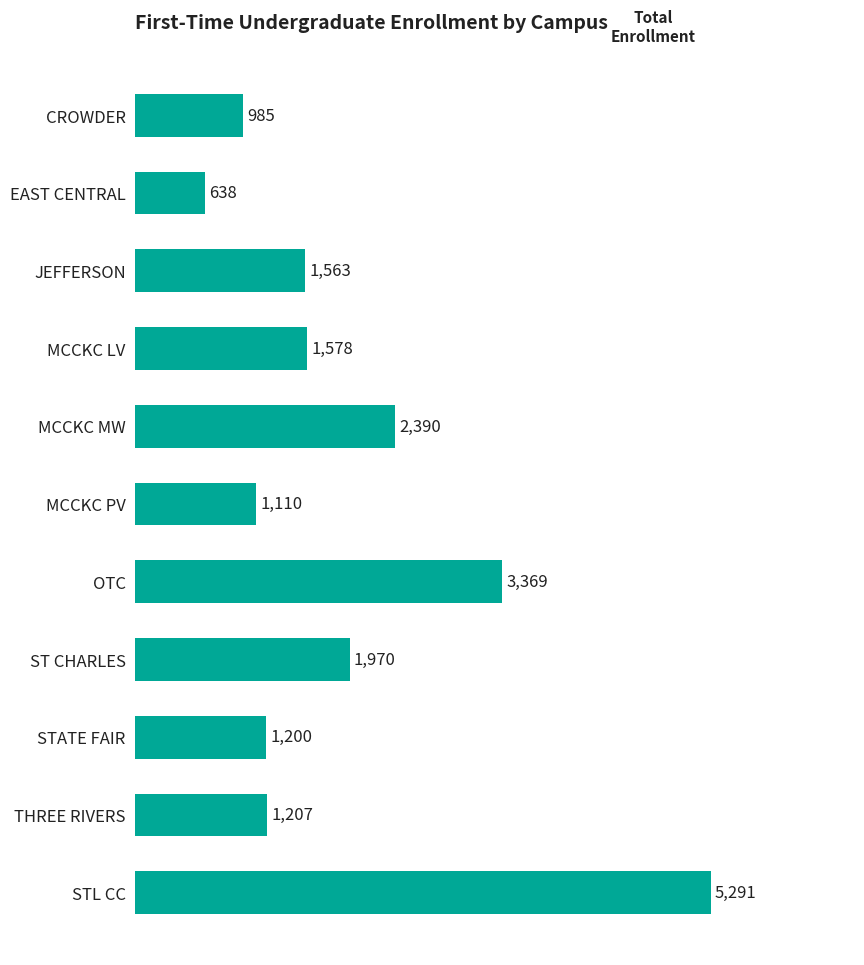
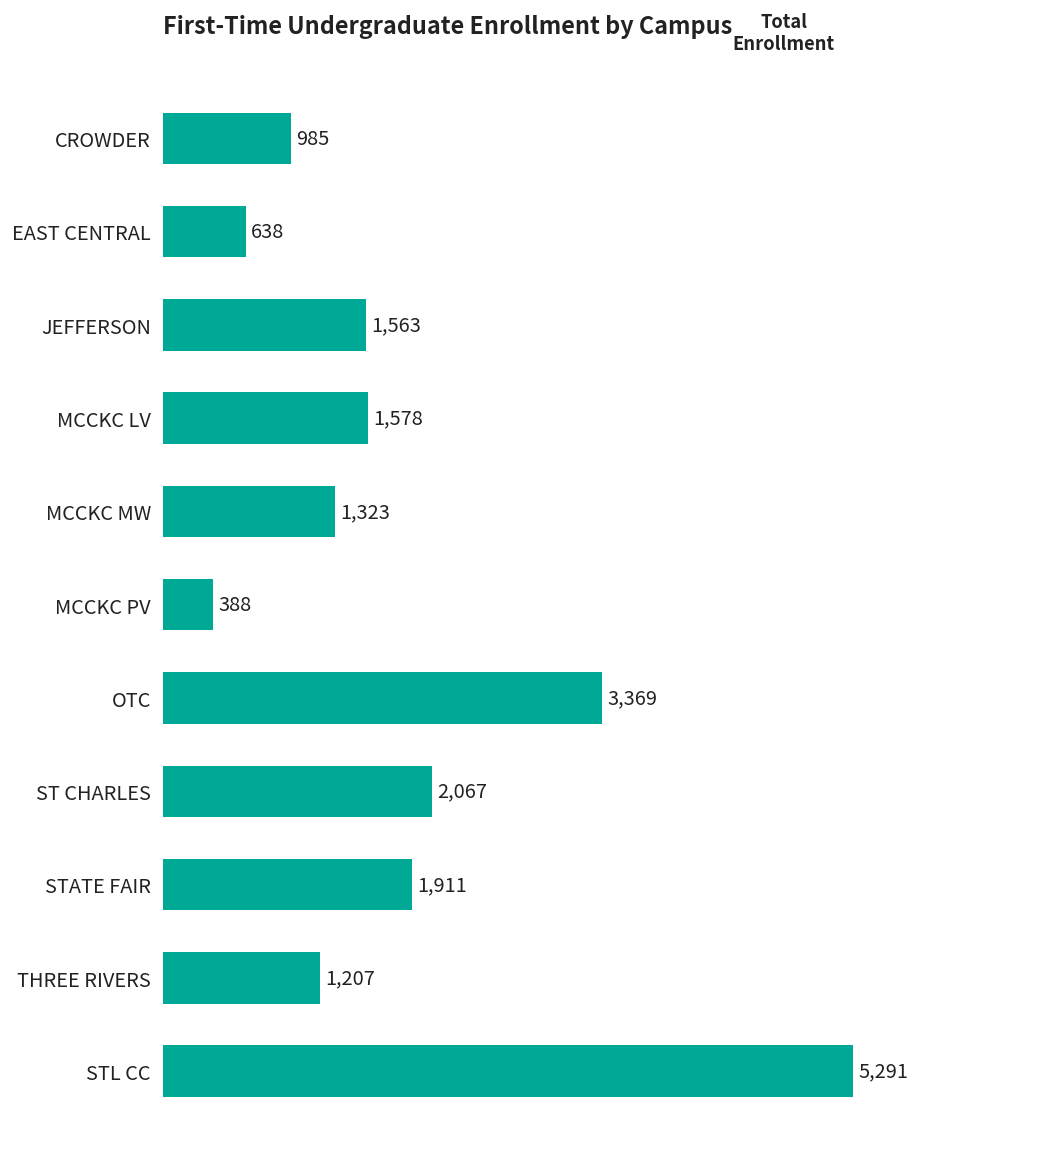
MCCKC MW: 2,390 -> 1,323
MCCKC PV: 1,110 -> 388
ST CHARLES: 1,970 -> 2,067
STATE FAIR: 1,200 -> 1,911
